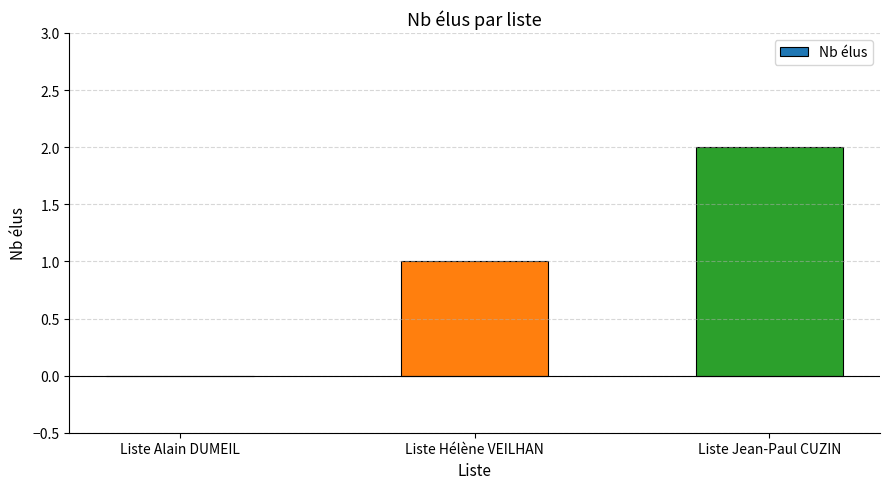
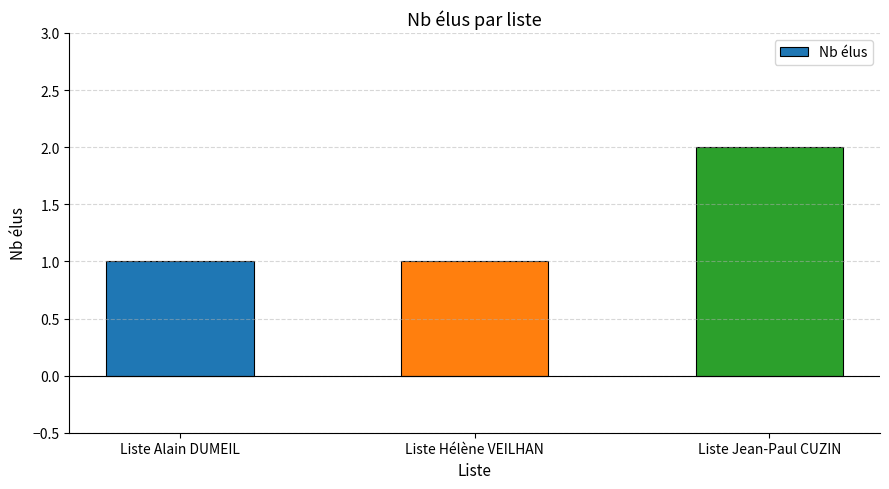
Liste Alain DUMEIL: 0 -> 1
